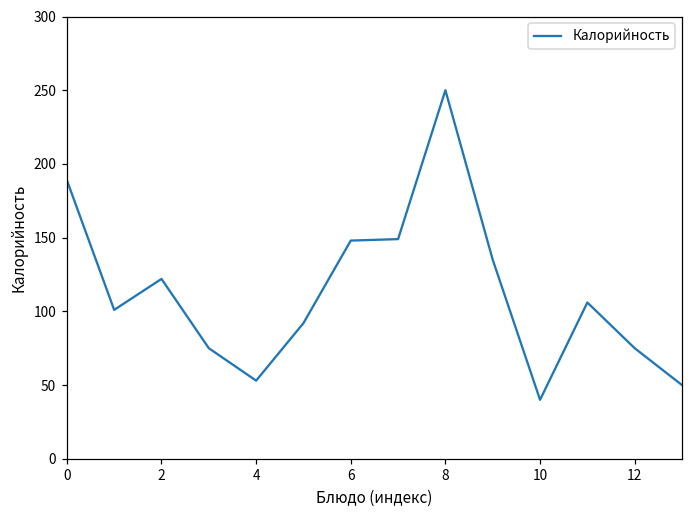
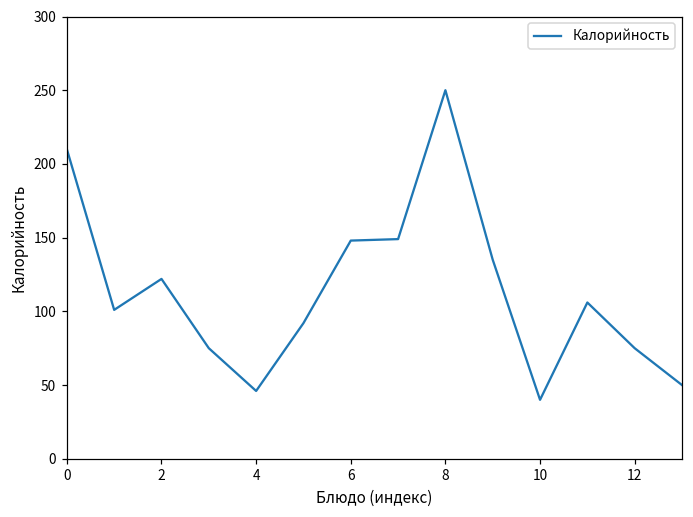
0: 189 -> 210
4: 53 -> 46
